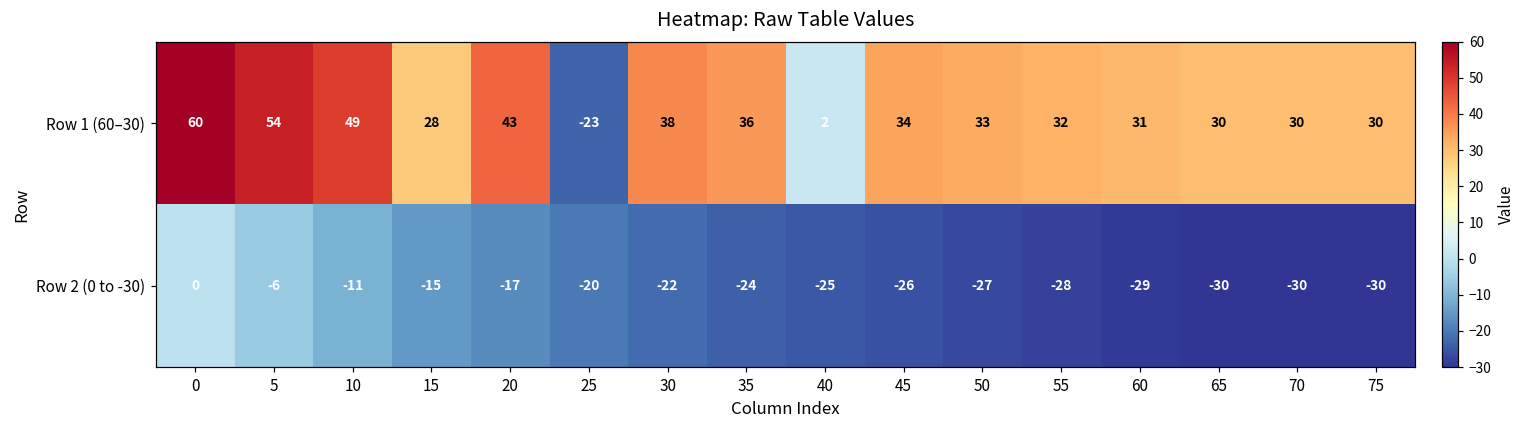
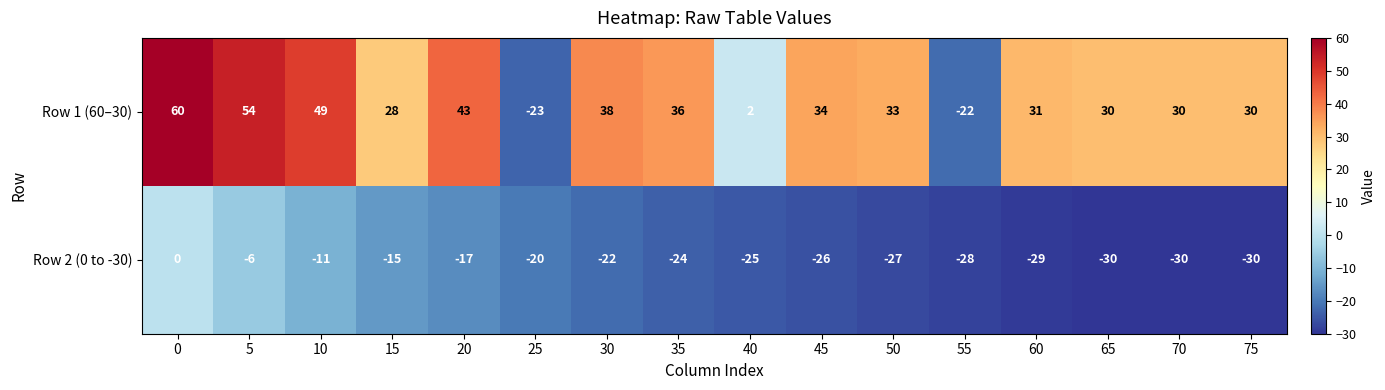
Row 1 (60–30), 55: 32 -> -22
